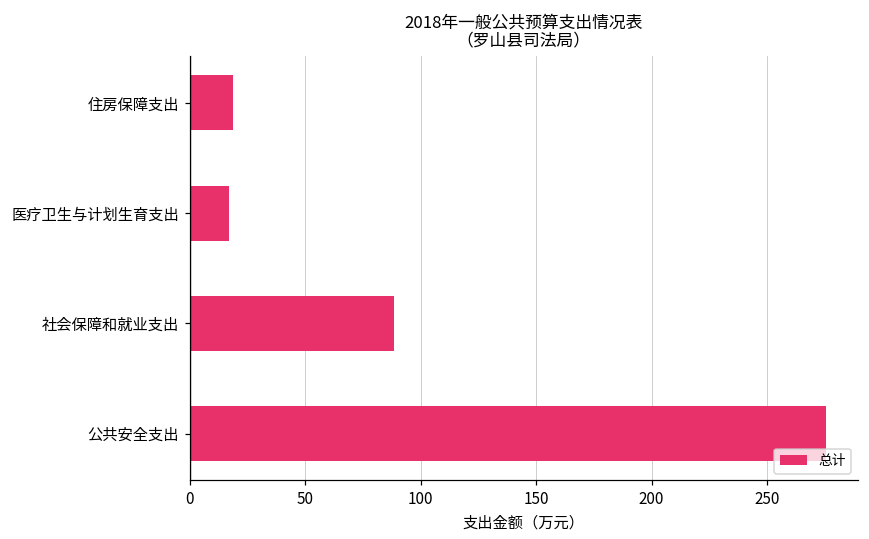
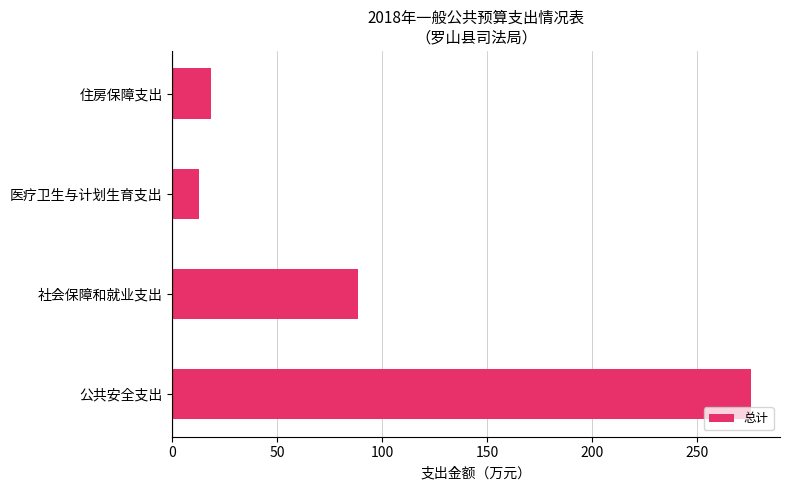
医疗卫生与计划生育支出: 17 -> 12
